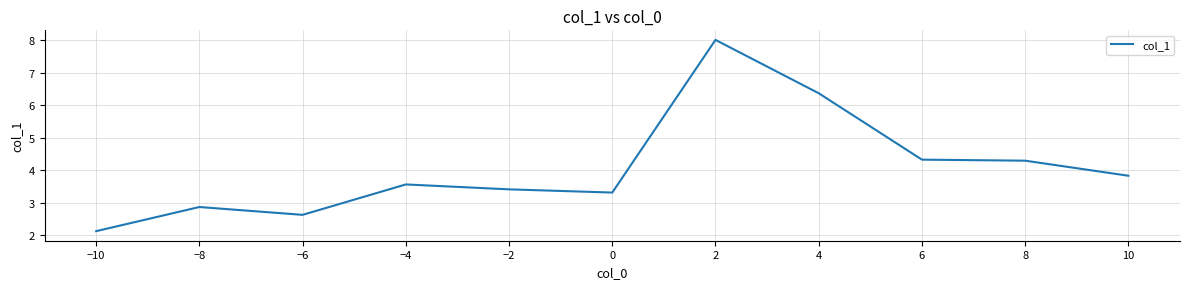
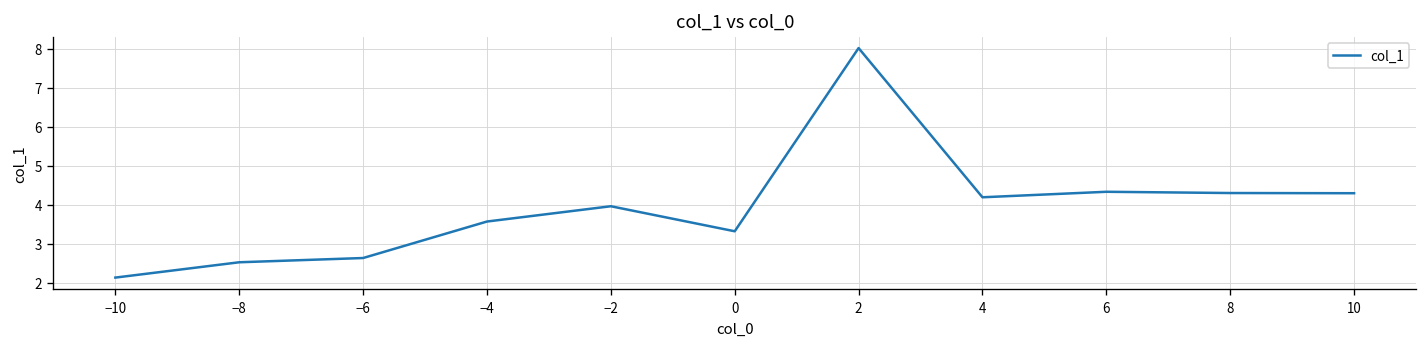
−8: 2.9 -> 2.5
−2: 3.4 -> 4.0
4: 6.4 -> 4.2
10: 3.8 -> 4.3
